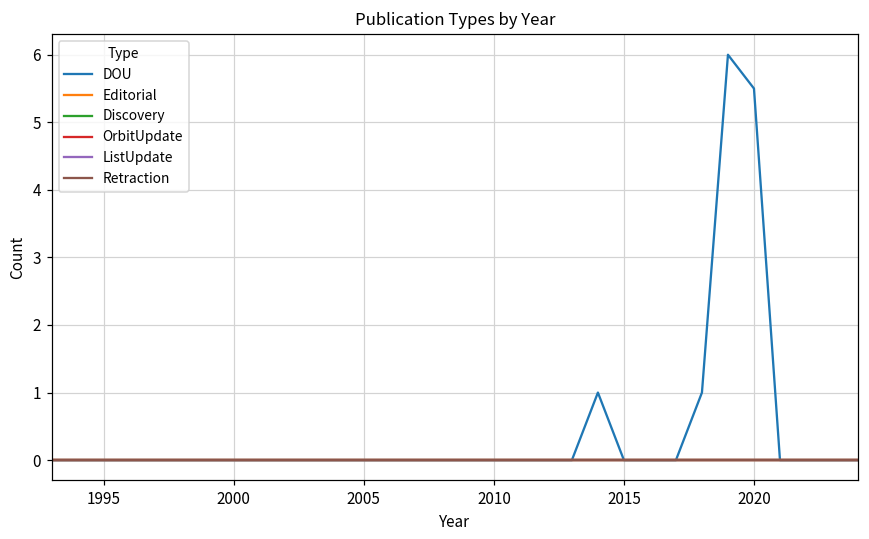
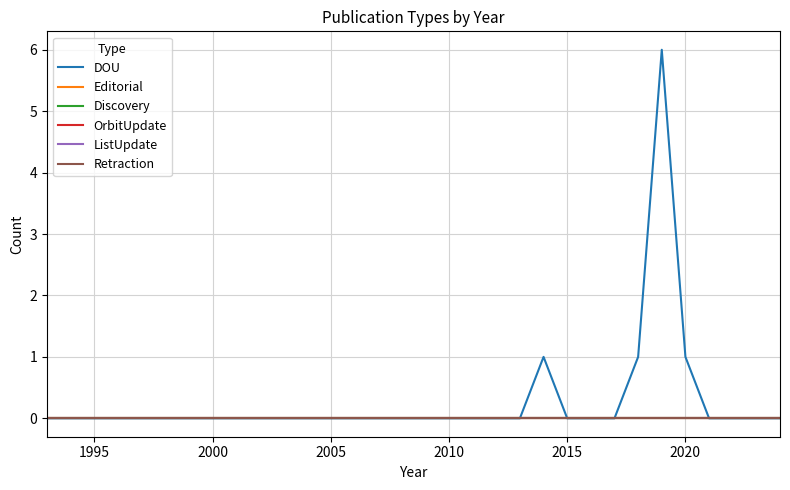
DOU, 2020: 5.5 -> 1.0
